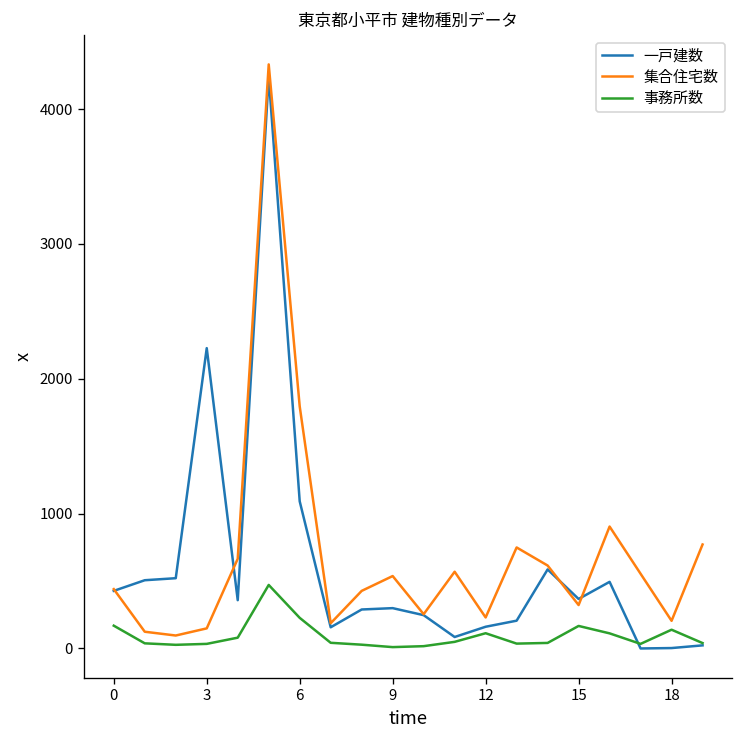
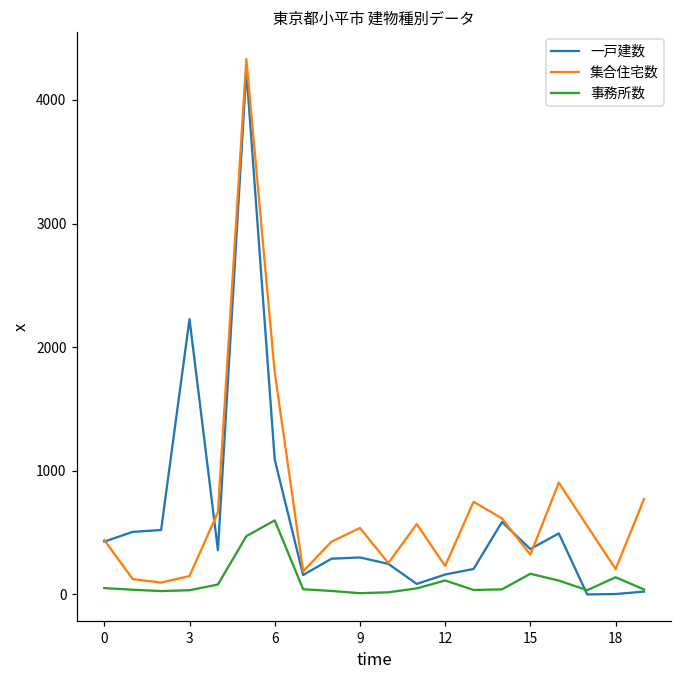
事務所数, 0: 170 -> 50
事務所数, 6: 230 -> 600
